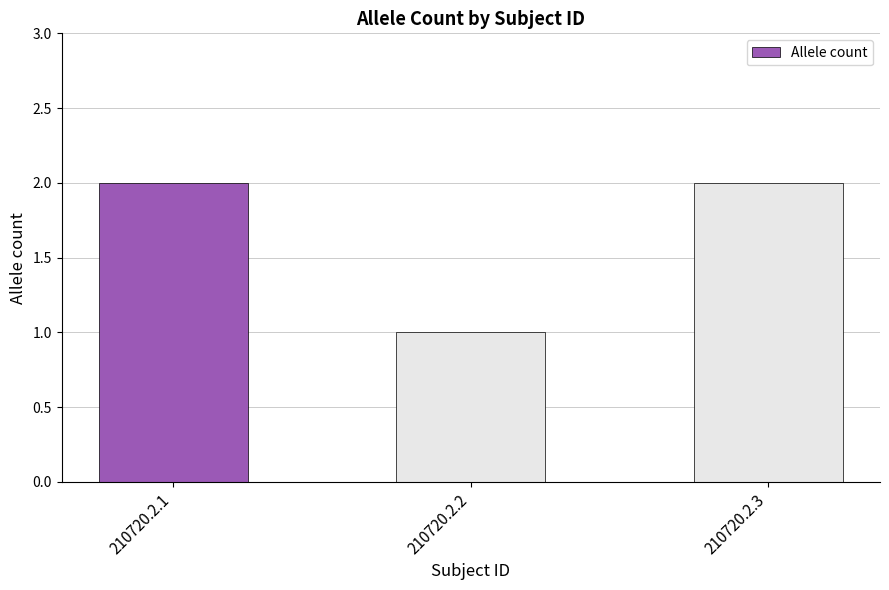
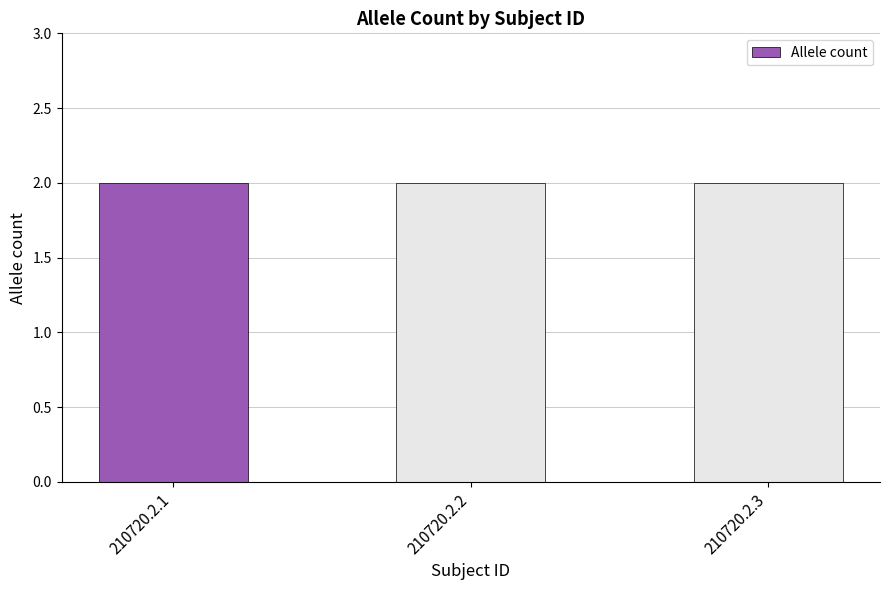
210720.2.2: 1 -> 2
